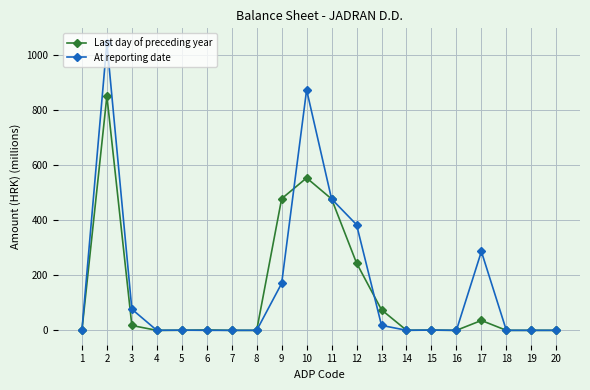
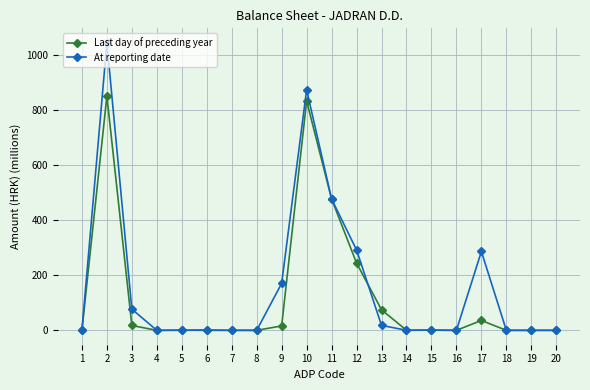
Last day of preceding year, 9: 480 -> 20
Last day of preceding year, 10: 550 -> 830
At reporting date, 12: 380 -> 290
